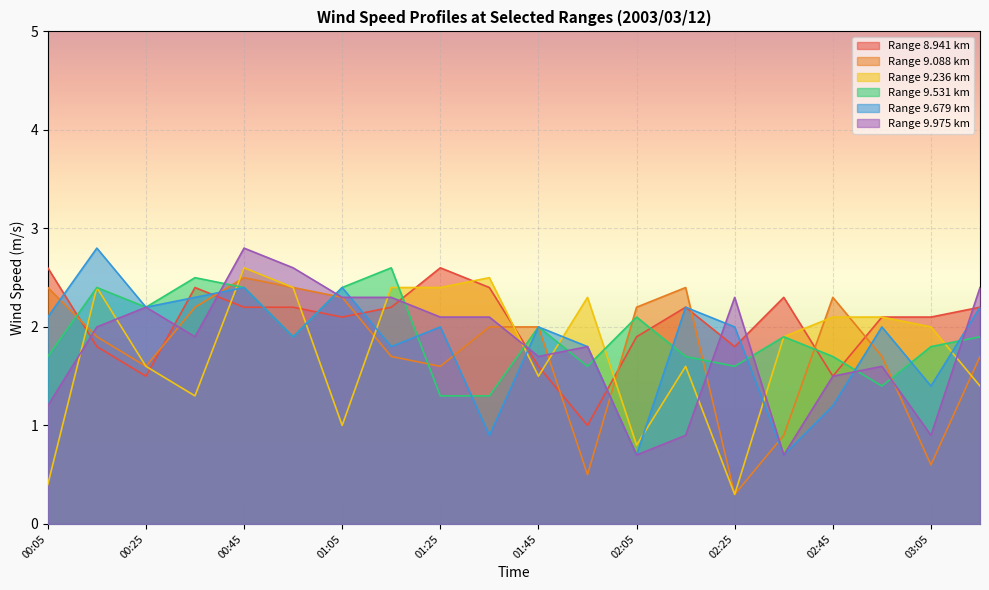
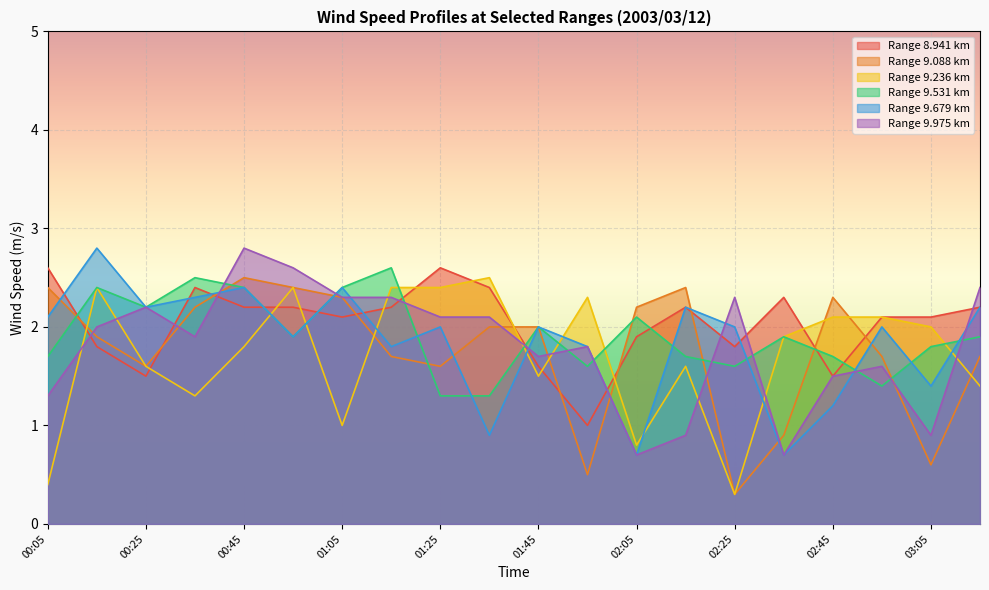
Range 9.975 km, 00:05: 1.2 -> 1.3
Range 9.236 km, 00:45: 2.6 -> 1.8
